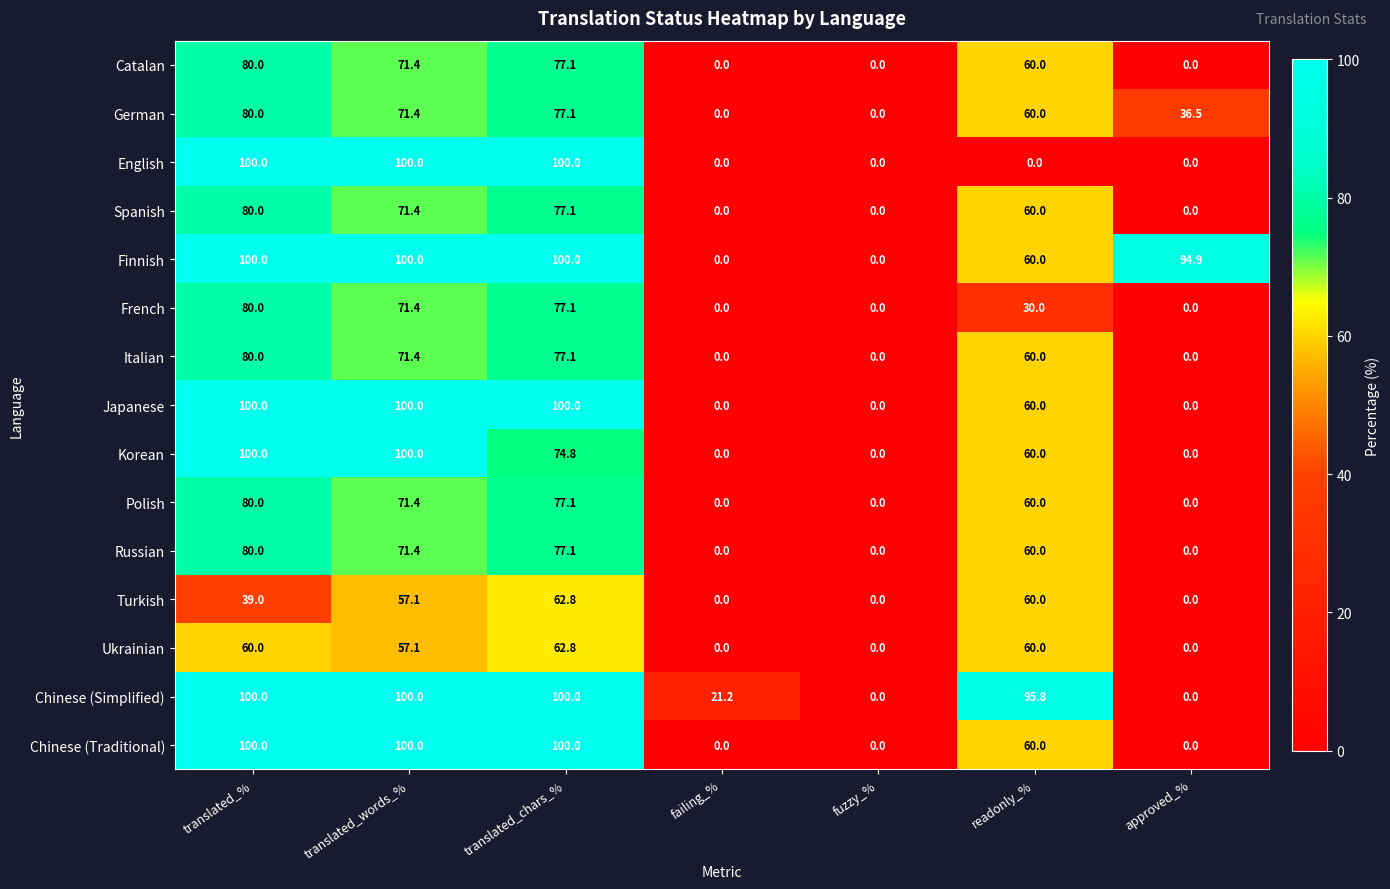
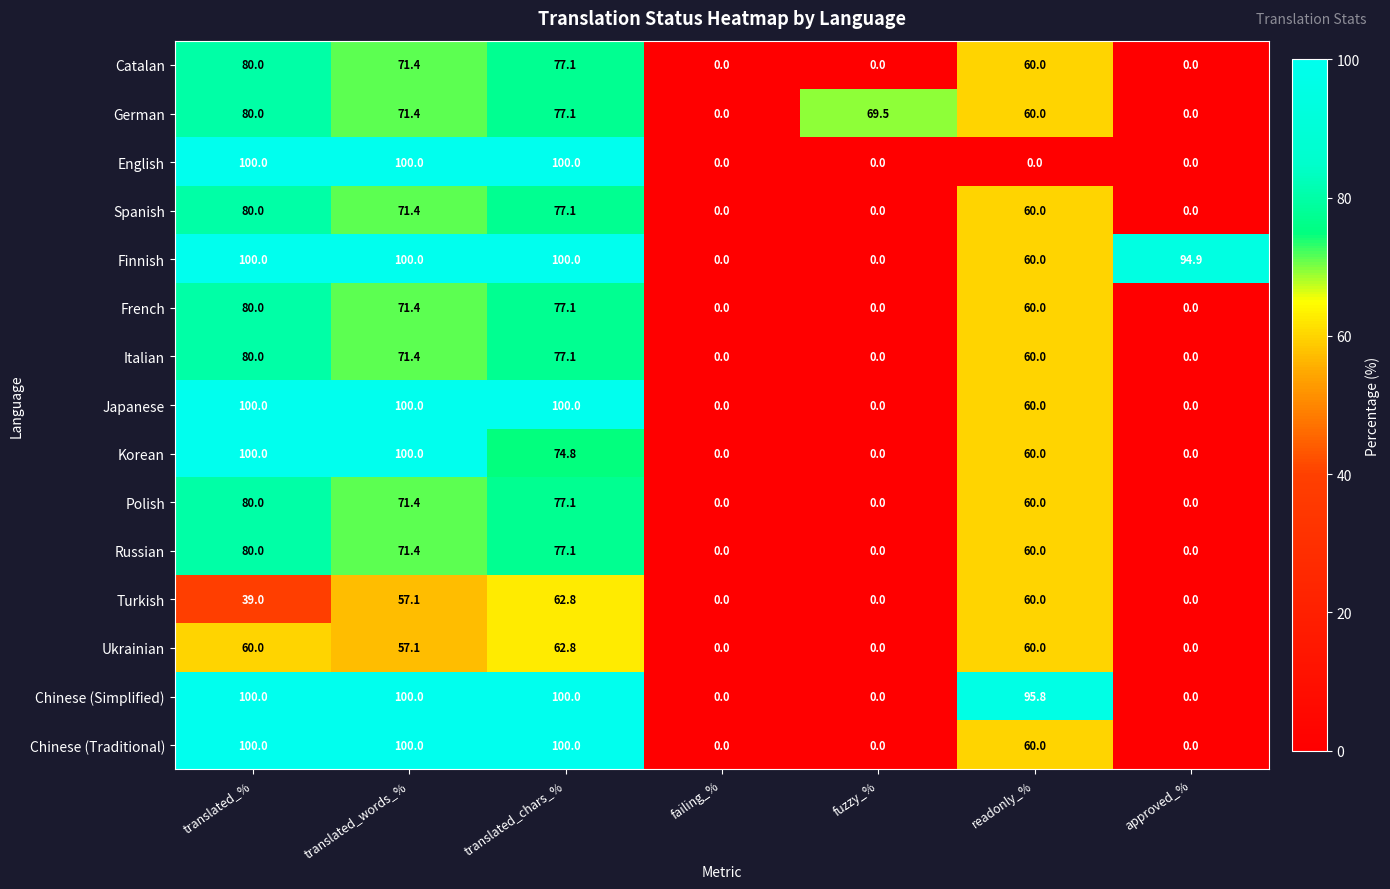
German, fuzzy_%: 0.0 -> 69.5
German, approved_%: 36.5 -> 0.0
French, readonly_%: 30.0 -> 60.0
Chinese (Simplified), failing_%: 21.2 -> 0.0
